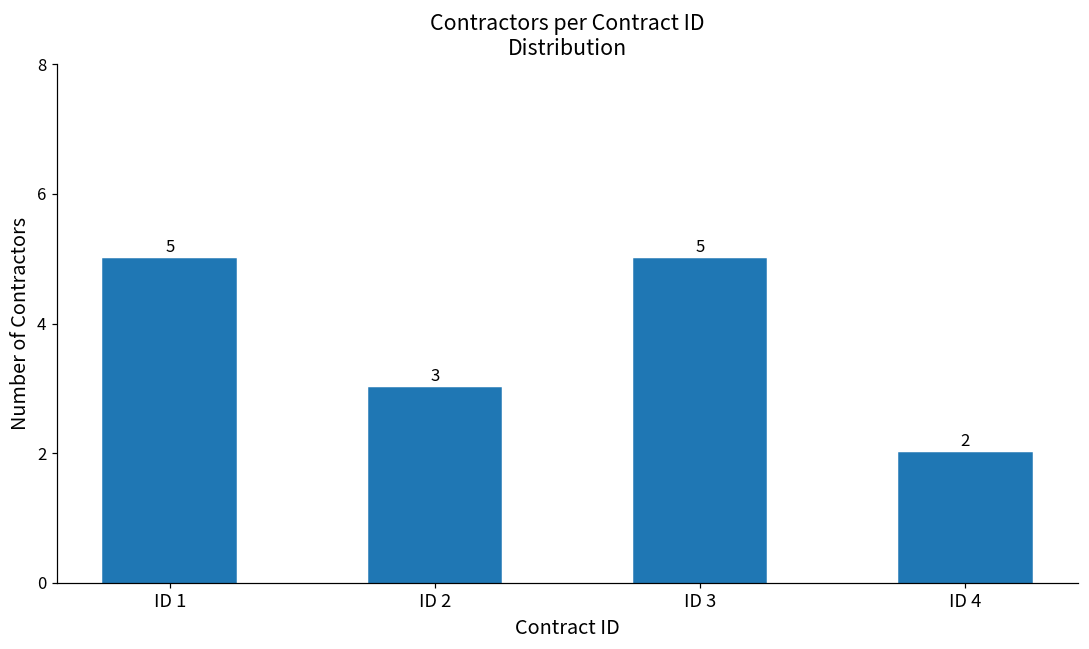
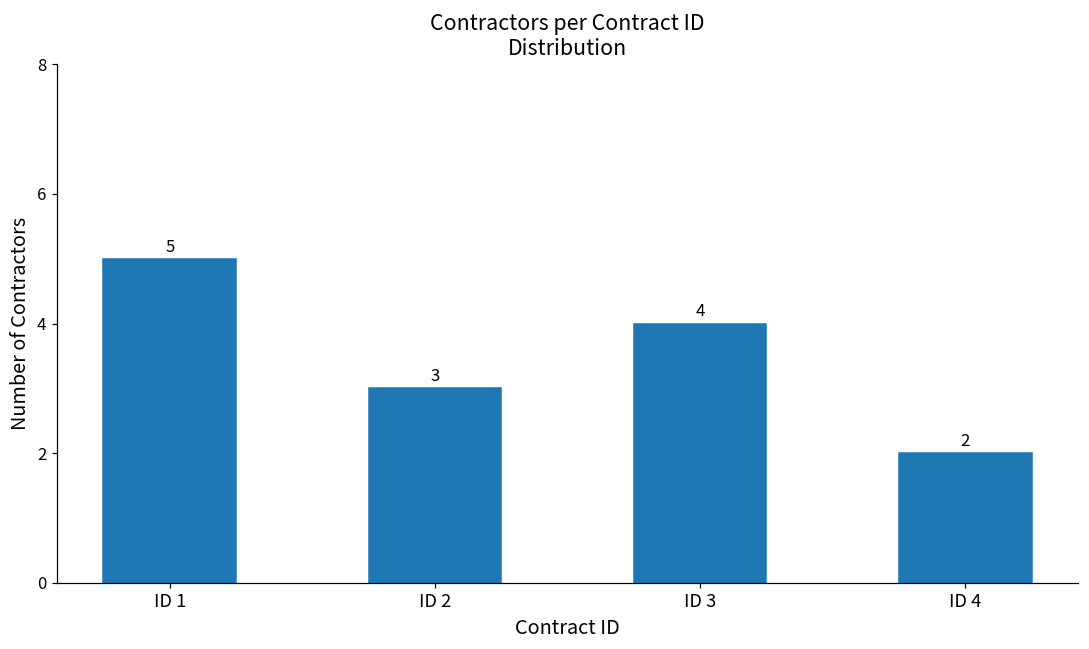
ID 3: 5 -> 4
